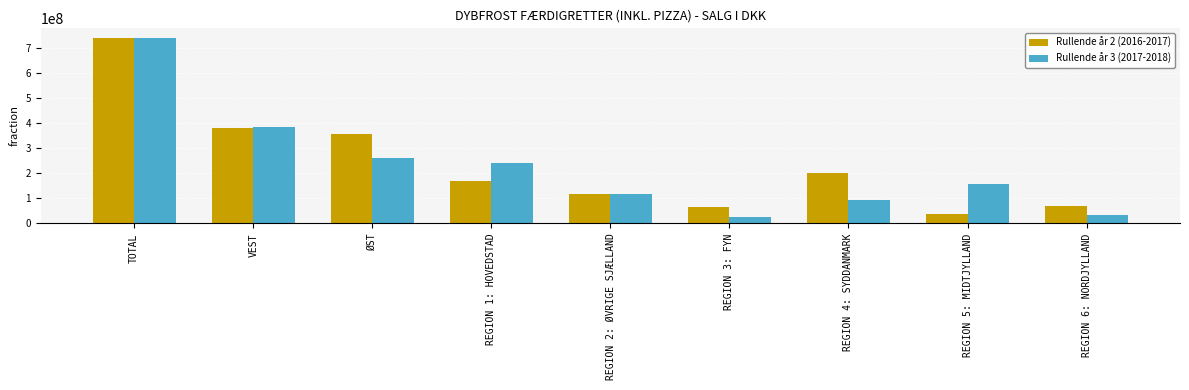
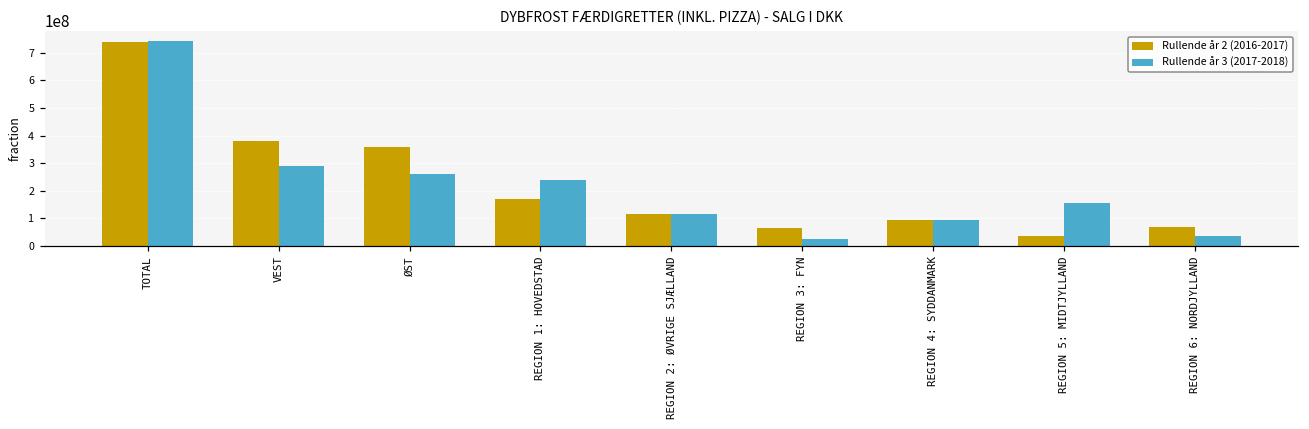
Rullende år 3 (2017-2018), VEST: 390000000 -> 290000000
Rullende år 2 (2016-2017), REGION 4: SYDDANMARK: 200000000 -> 90000000
